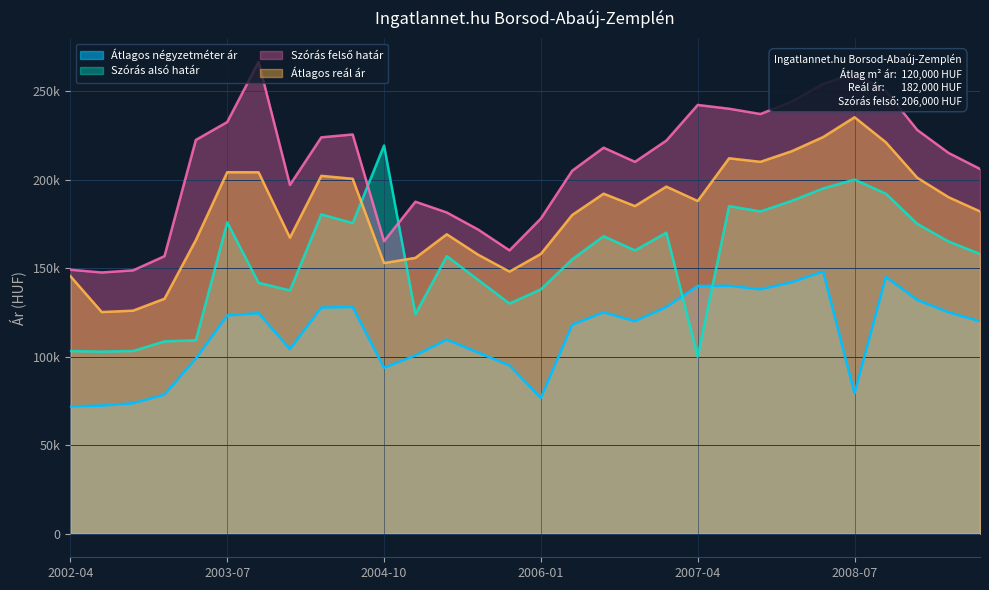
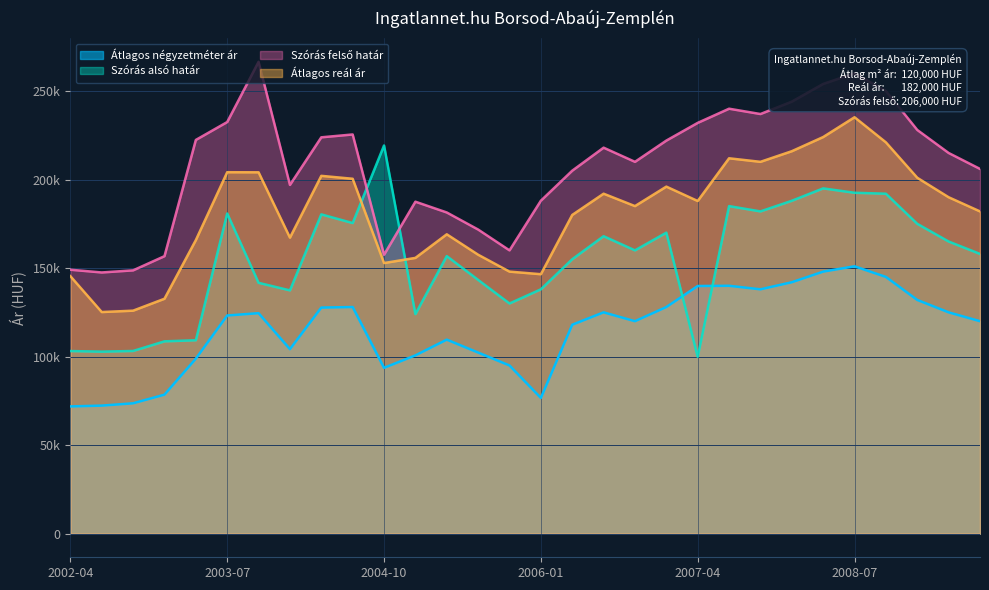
Szórás alsó határ, 2003-07: 176000 -> 181000
Szórás felső határ, 2004-10: 165000 -> 158000
Szórás felső határ, 2006-01: 178000 -> 188000
Átlagos reál ár, 2006-01: 158000 -> 147000
Szórás felső határ, 2007-04: 242000 -> 232000
Átlagos négyzetméter ár, 2008-07: 79000 -> 151000
Szórás alsó határ, 2008-07: 200000 -> 193000
